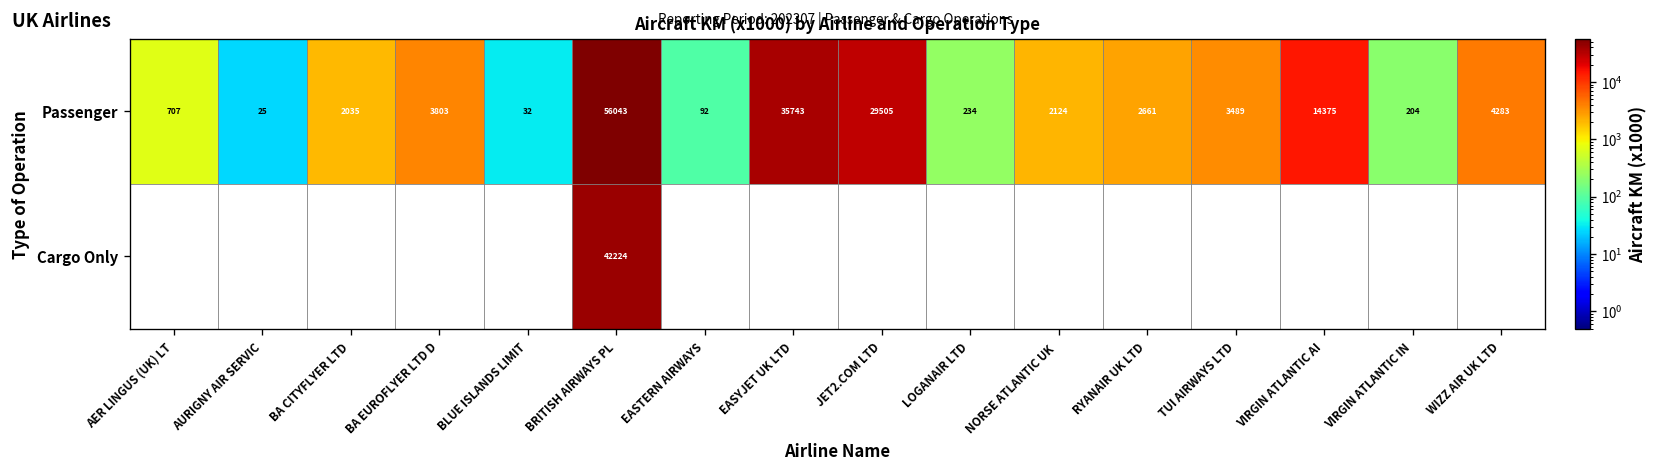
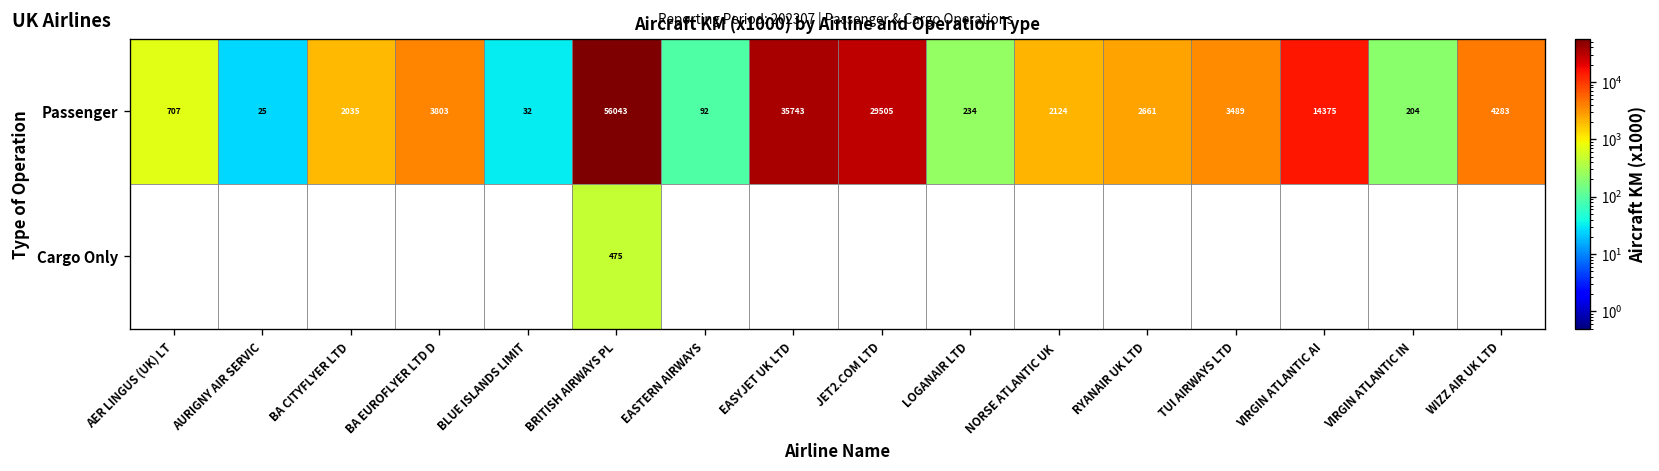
Cargo Only, BRITISH AIRWAYS PL: 42224 -> 475
